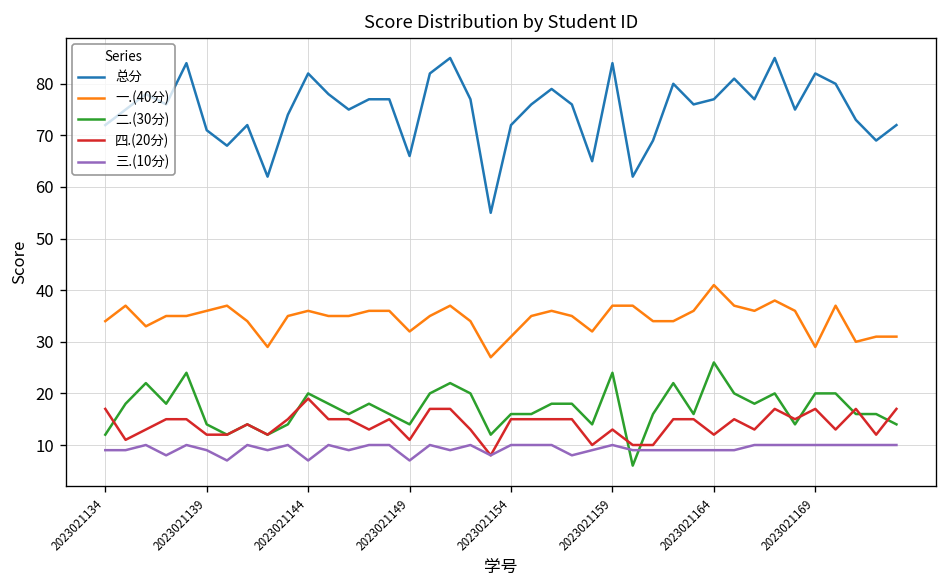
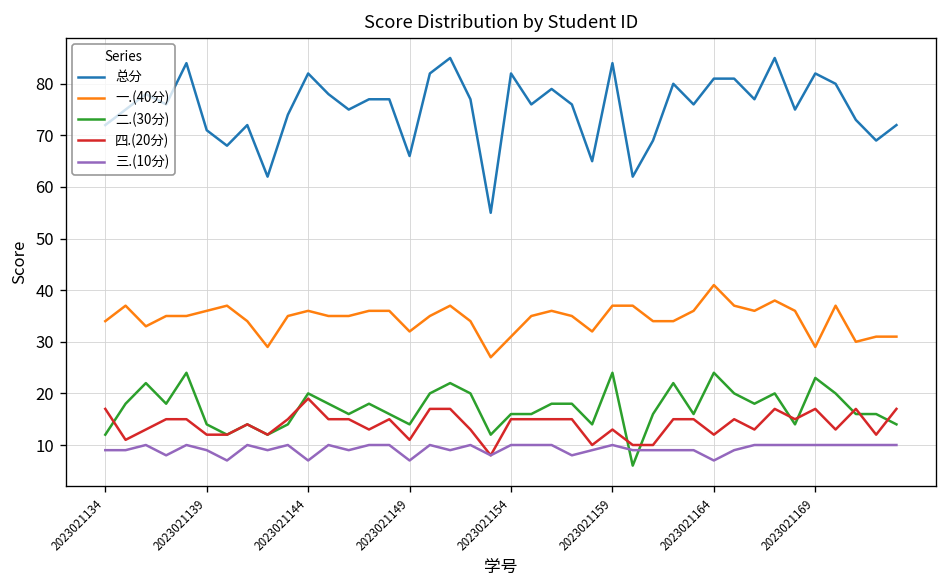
总分, 2023021154: 72 -> 82
总分, 2023021164: 77 -> 81
二.(30分), 2023021164: 26 -> 24
三.(10分), 2023021164: 9 -> 7
二.(30分), 2023021169: 20 -> 23
